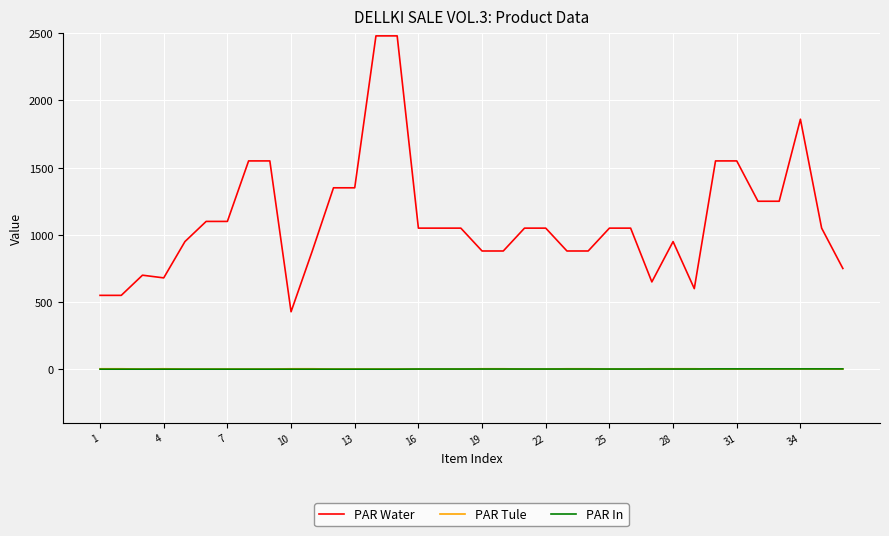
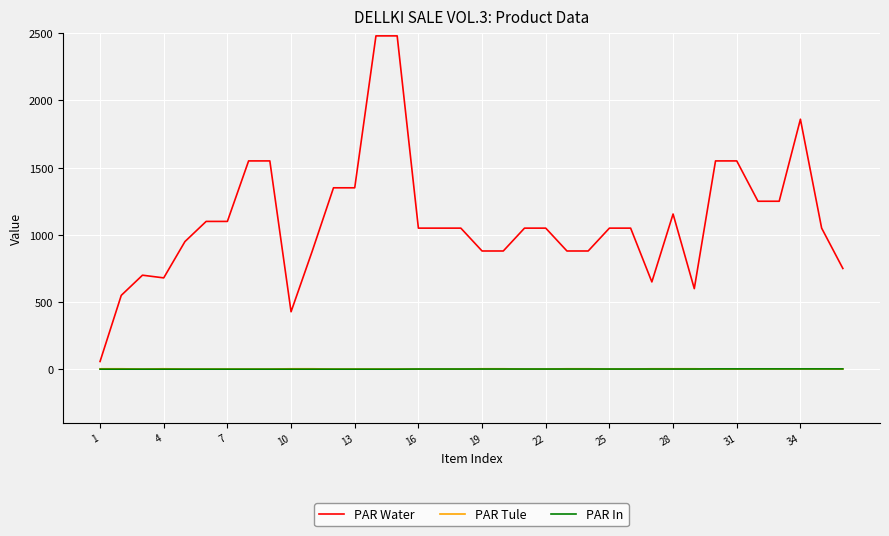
PAR Water, 1: 550 -> 60
PAR Water, 28: 950 -> 1160
